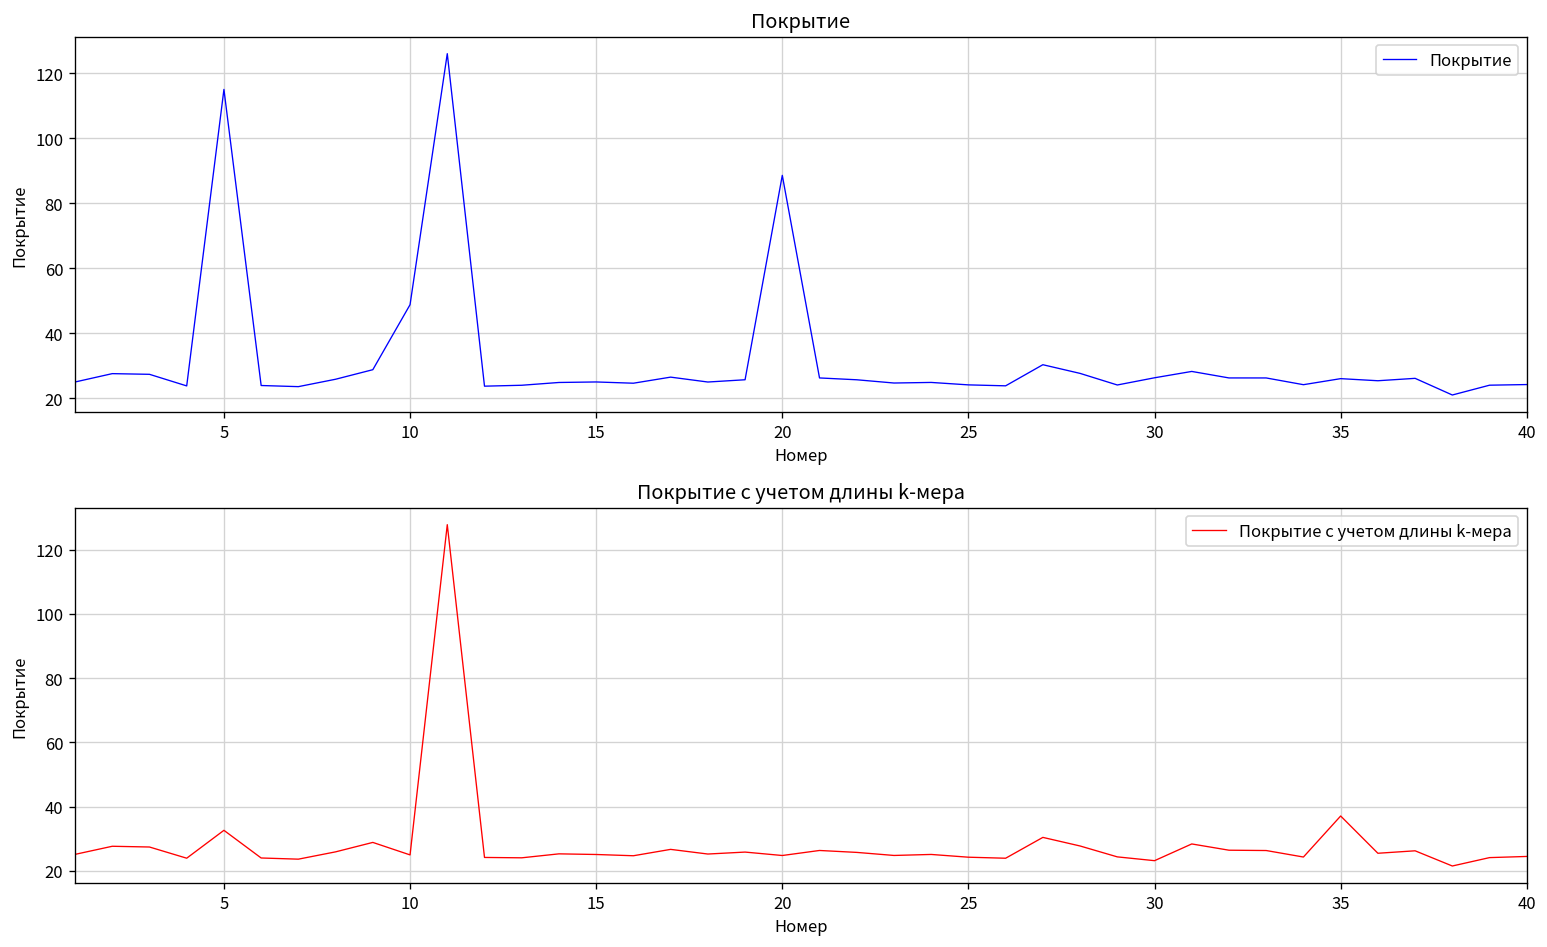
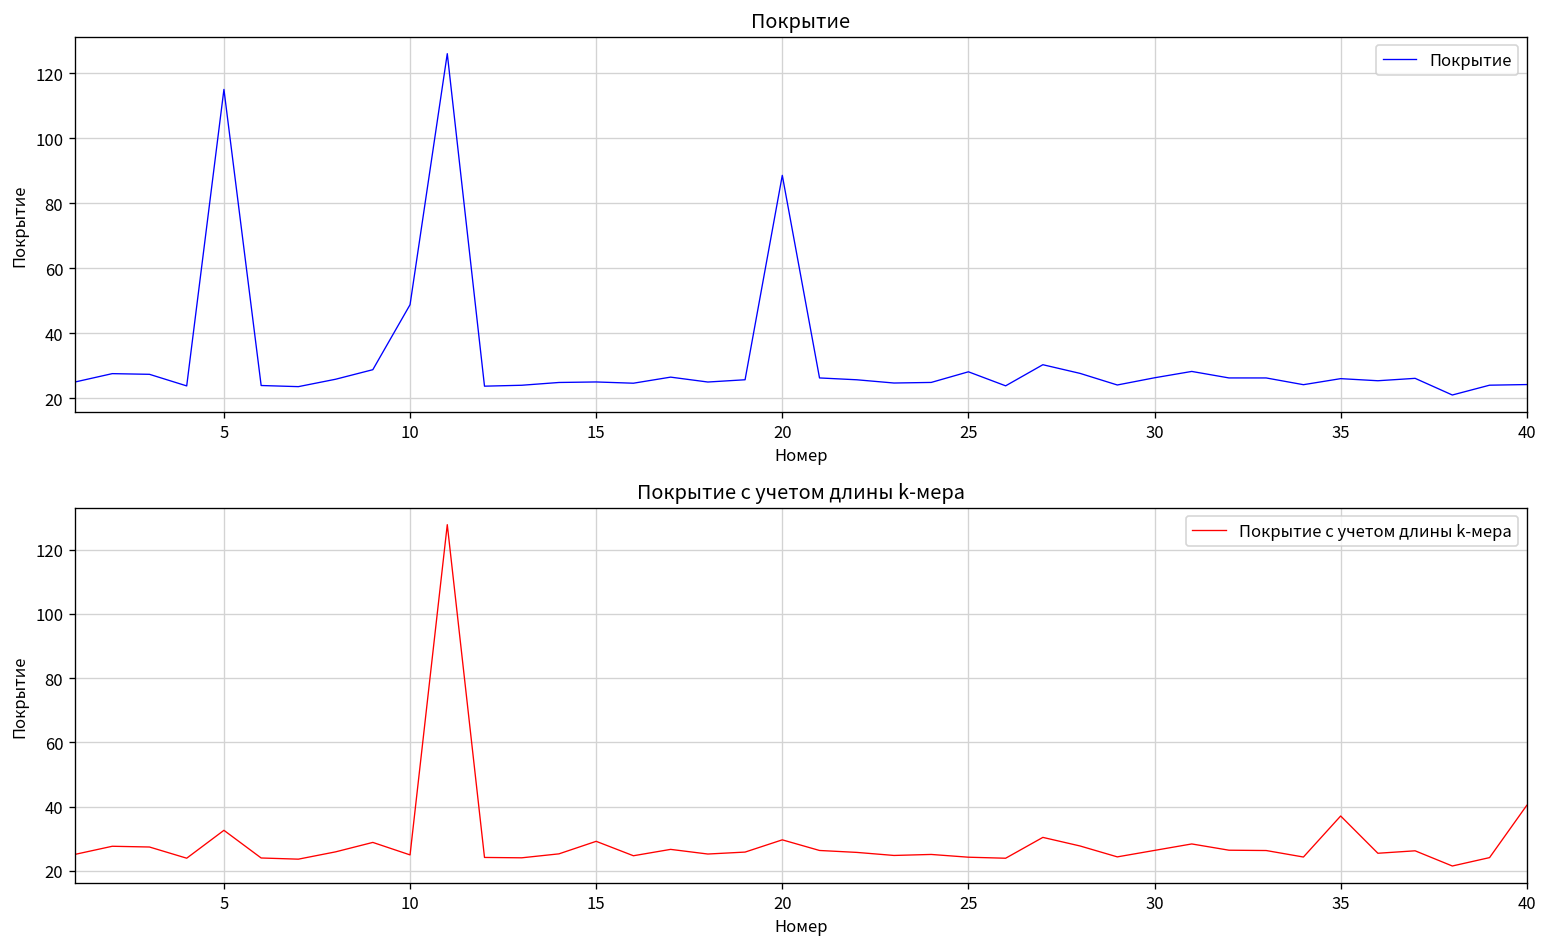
Покрытие, 25: 24 -> 28
Покрытие с учетом длины k-мера, 15: 25 -> 29
Покрытие с учетом длины k-мера, 20: 25 -> 30
Покрытие с учетом длины k-мера, 30: 23 -> 26
Покрытие с учетом длины k-мера, 40: 25 -> 40
